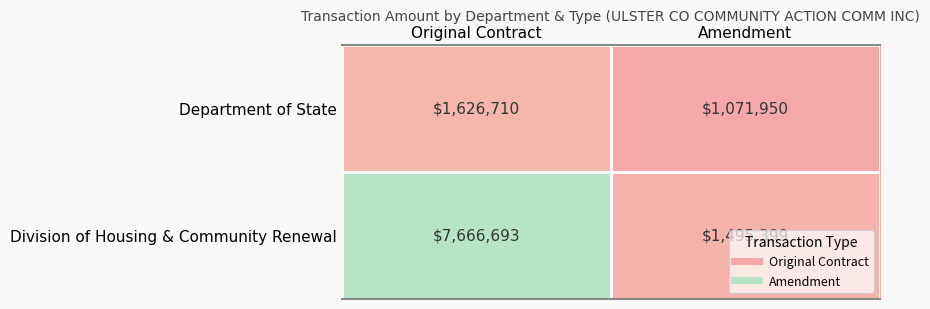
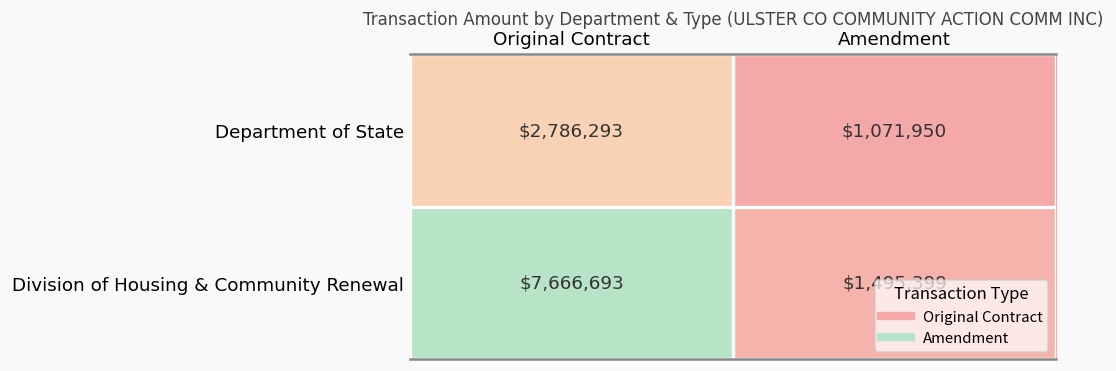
Department of State, Original Contract: $1,626,710 -> $2,786,293
